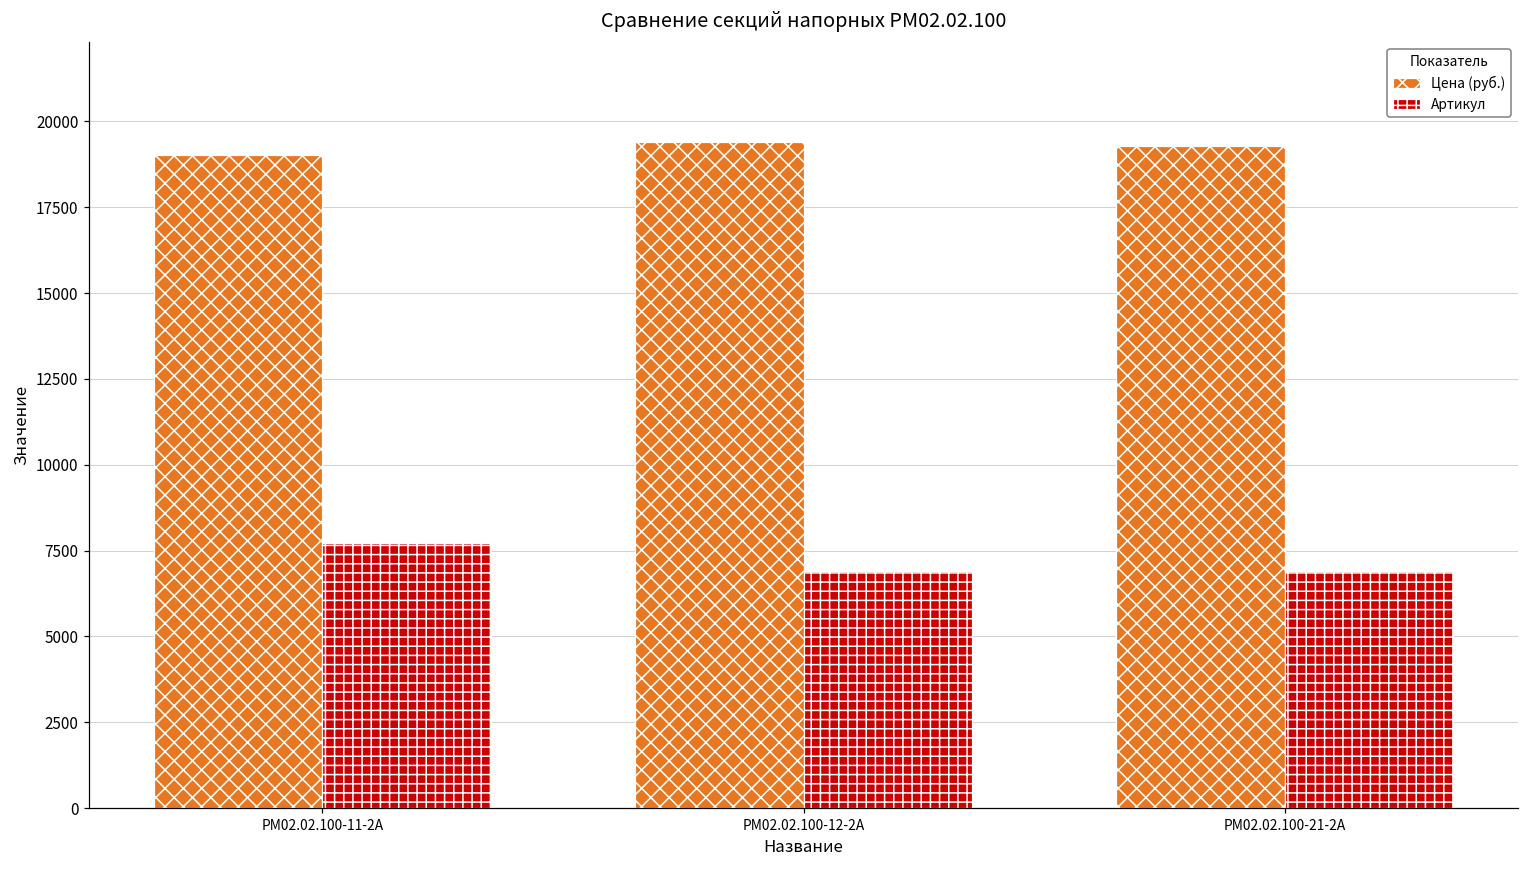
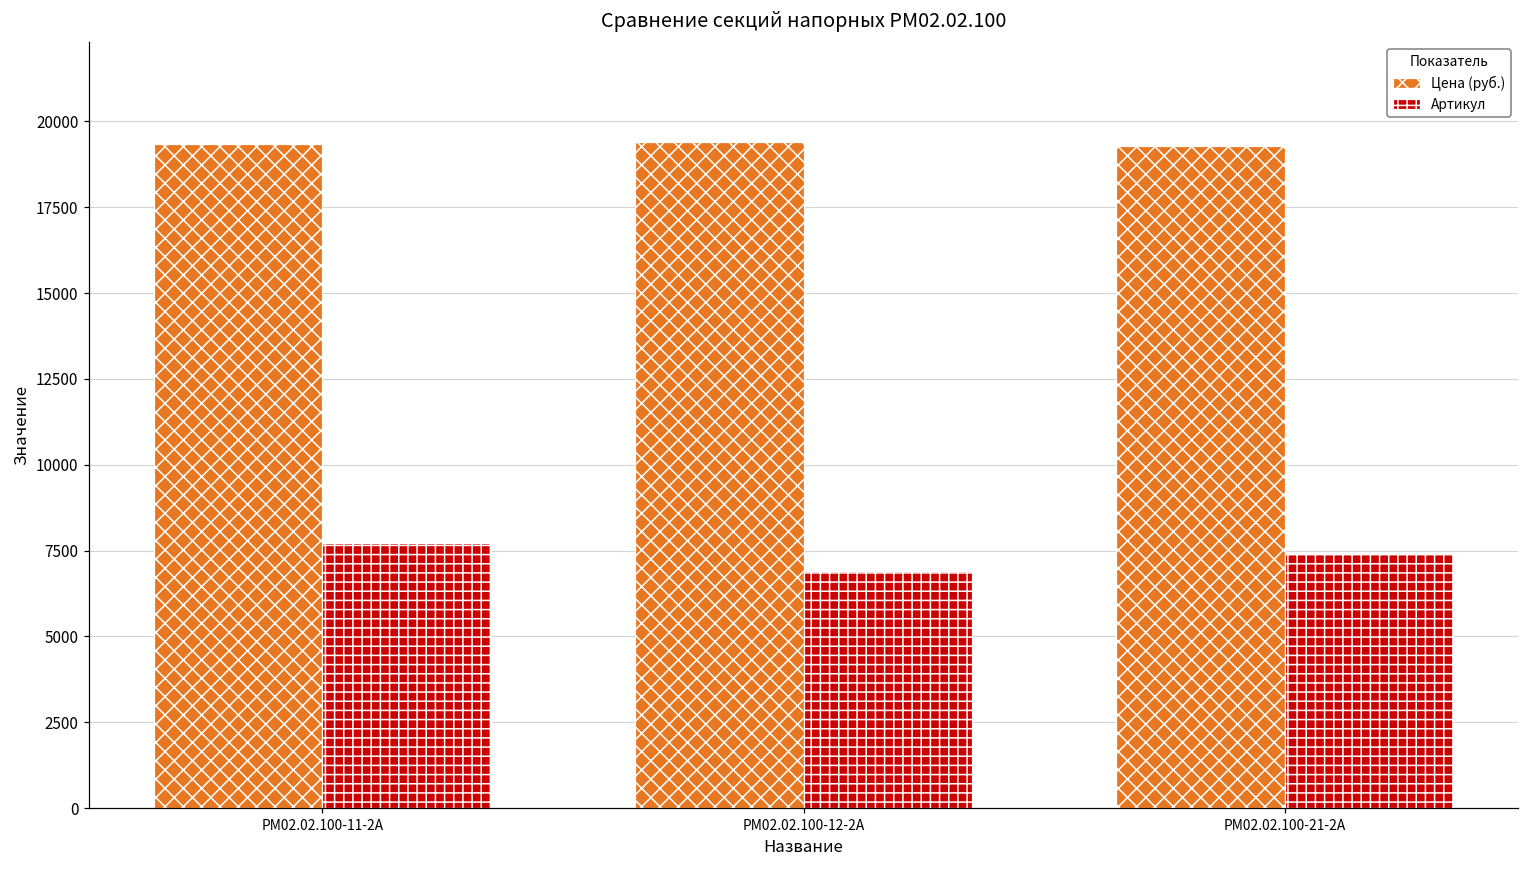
Цена (руб.), РМ02.02.100-11-2А: 19000 -> 19400
Артикул, РМ02.02.100-21-2А: 6900 -> 7400
